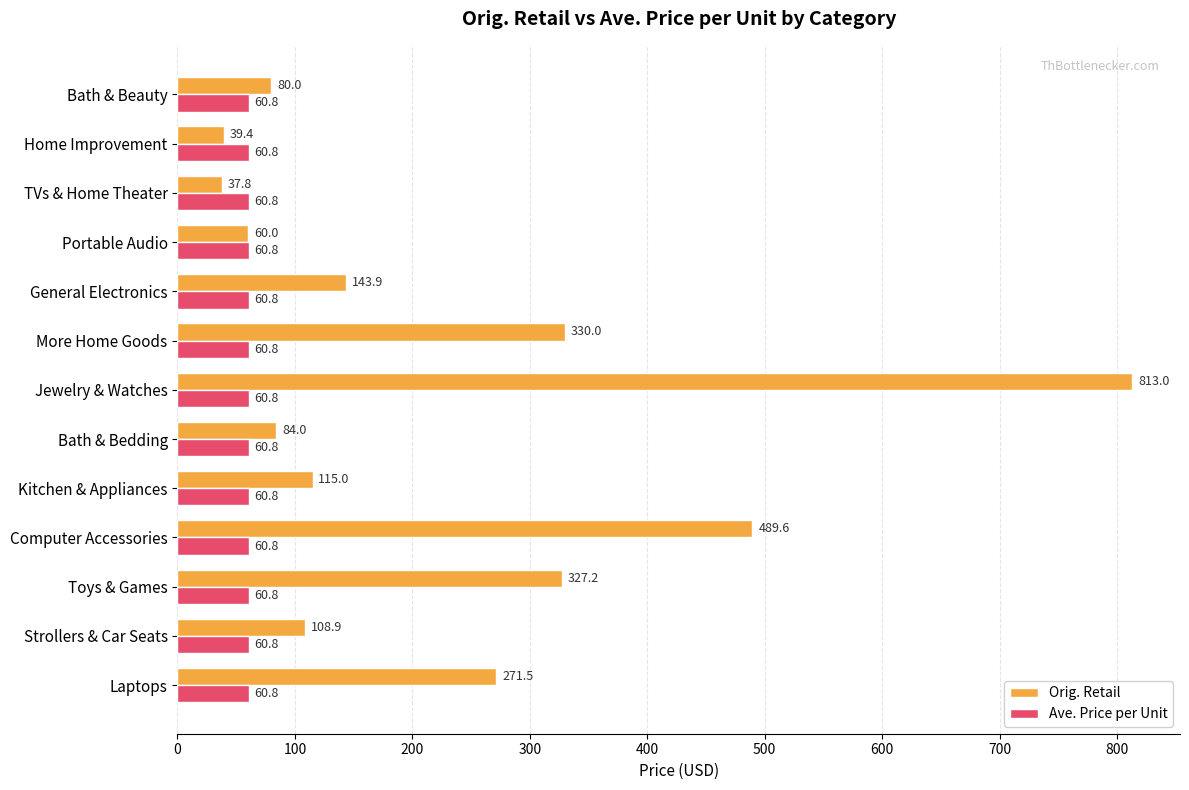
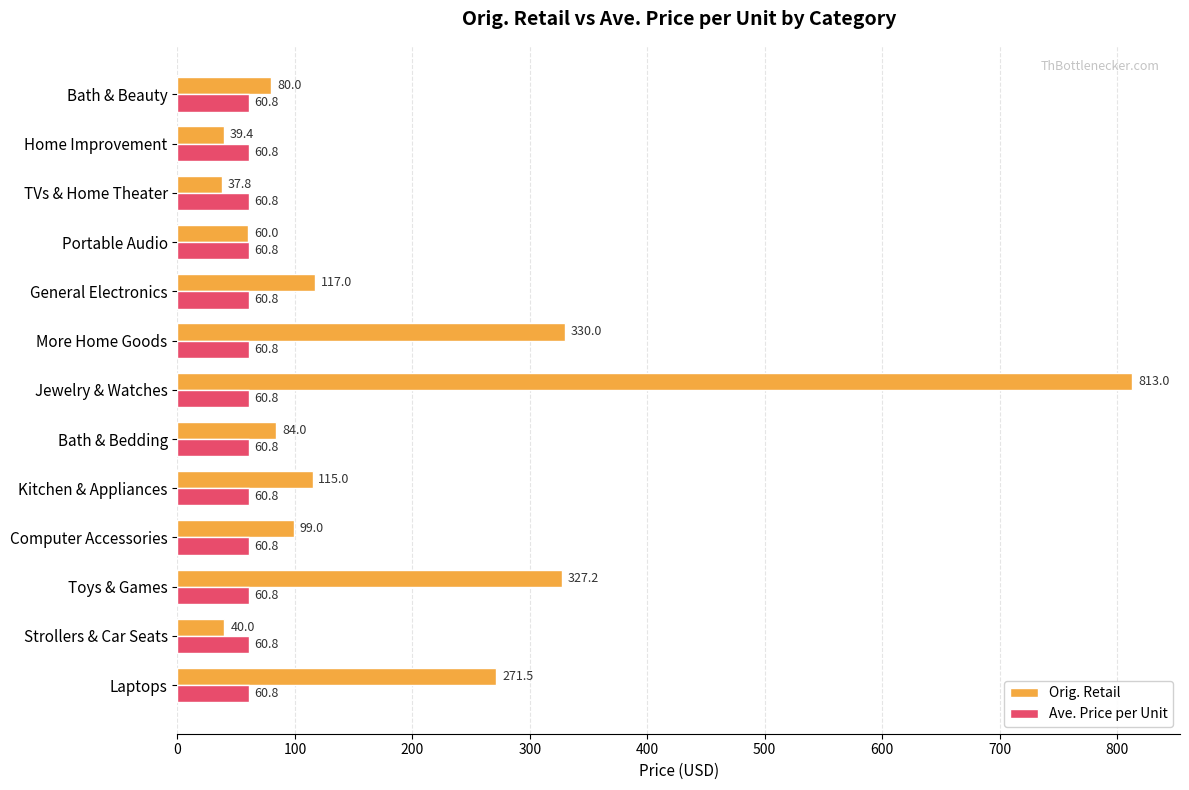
Orig. Retail, General Electronics: 143.9 -> 117.0
Orig. Retail, Computer Accessories: 489.6 -> 99.0
Orig. Retail, Strollers & Car Seats: 108.9 -> 40.0
